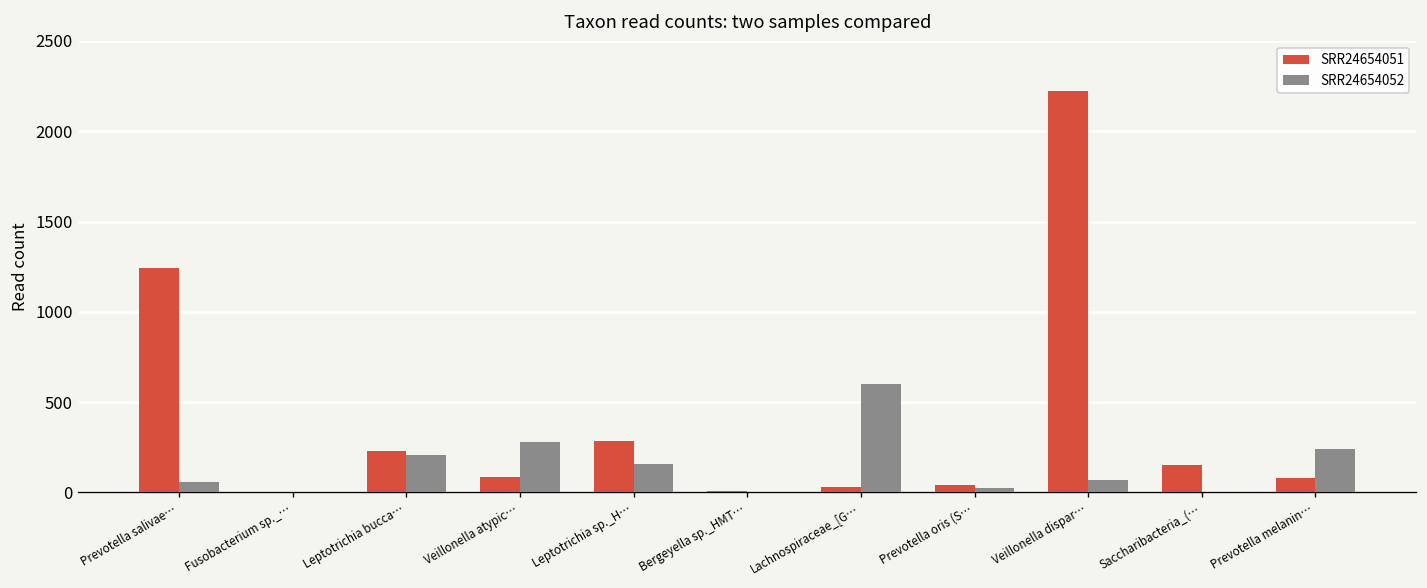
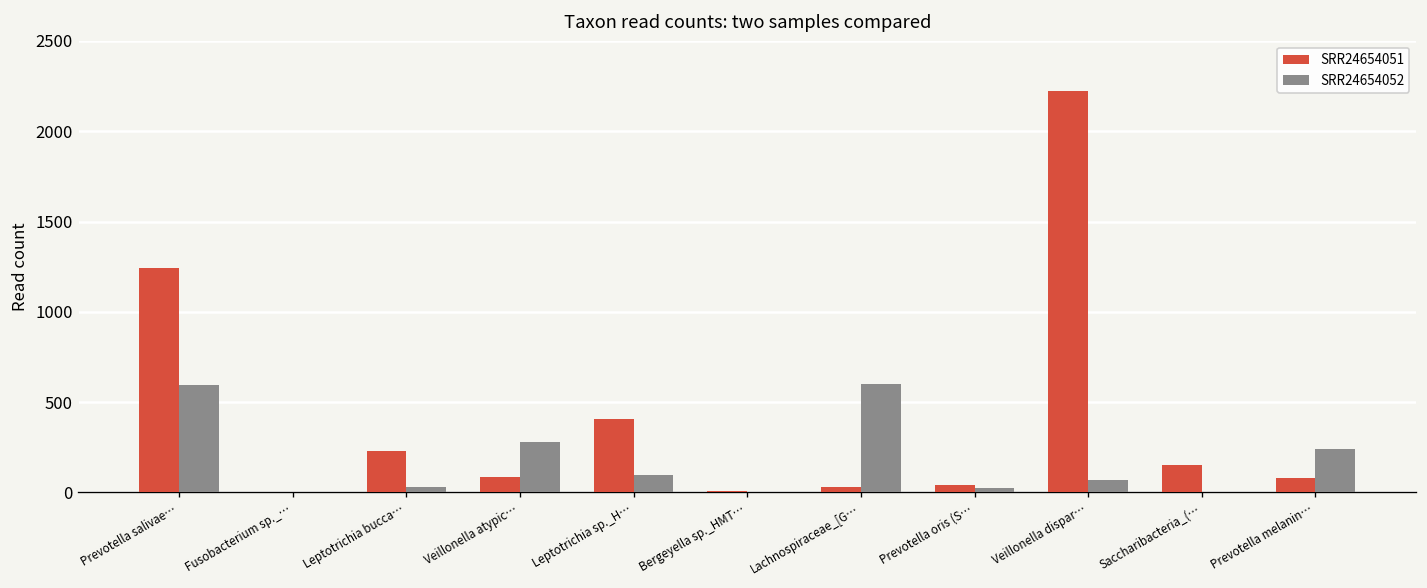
SRR24654052, Prevotella salivae…: 60 -> 590
SRR24654052, Leptotrichia bucca…: 210 -> 30
SRR24654051, Leptotrichia sp._H…: 280 -> 400
SRR24654052, Leptotrichia sp._H…: 160 -> 100
